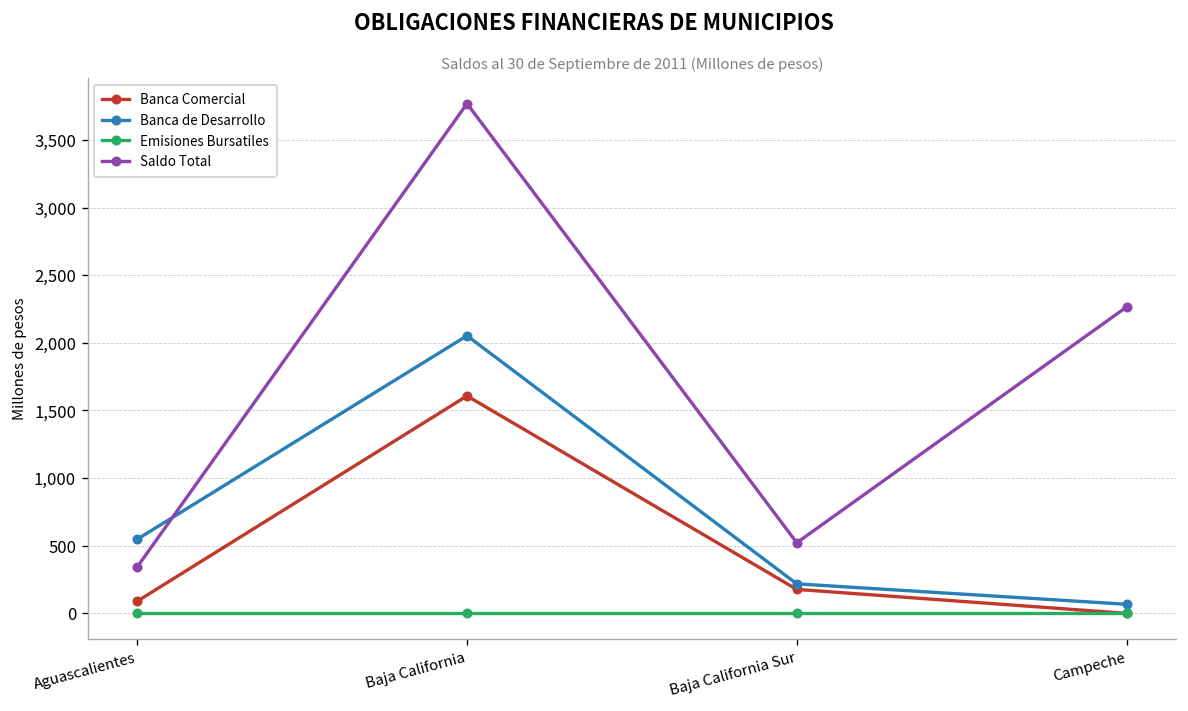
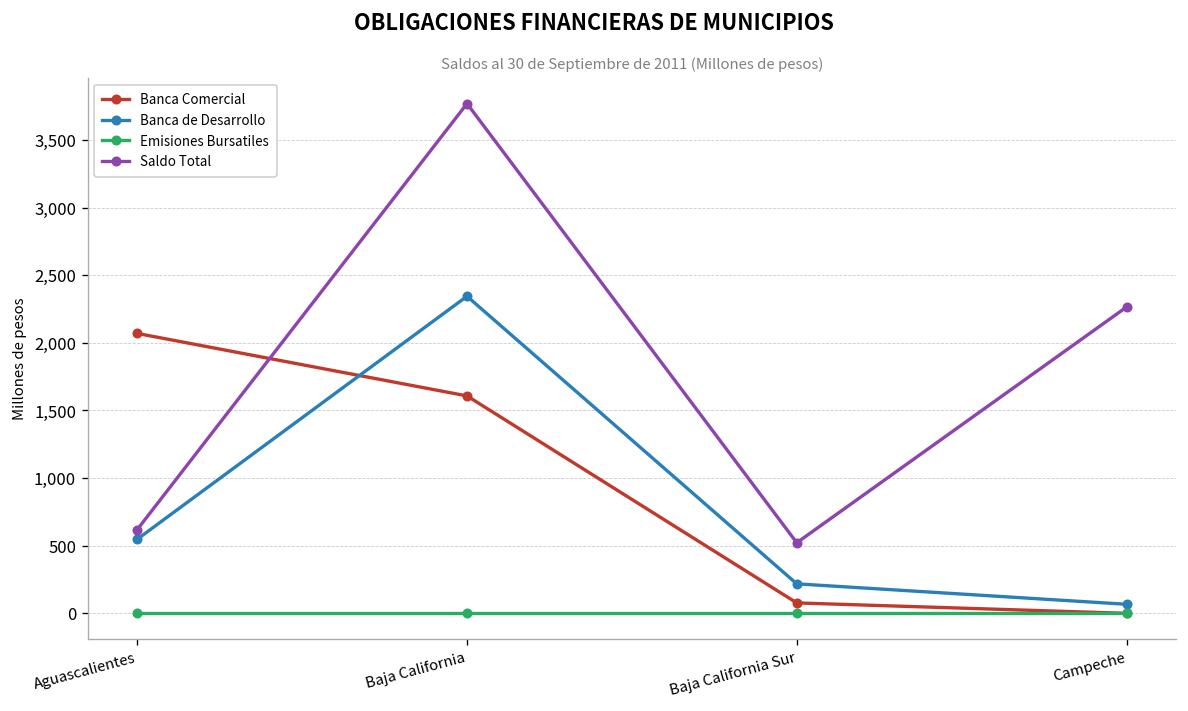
Banca Comercial, Aguascalientes: 90 -> 2,070
Saldo Total, Aguascalientes: 340 -> 620
Banca de Desarrollo, Baja California: 2,050 -> 2,340
Banca Comercial, Baja California Sur: 180 -> 80
